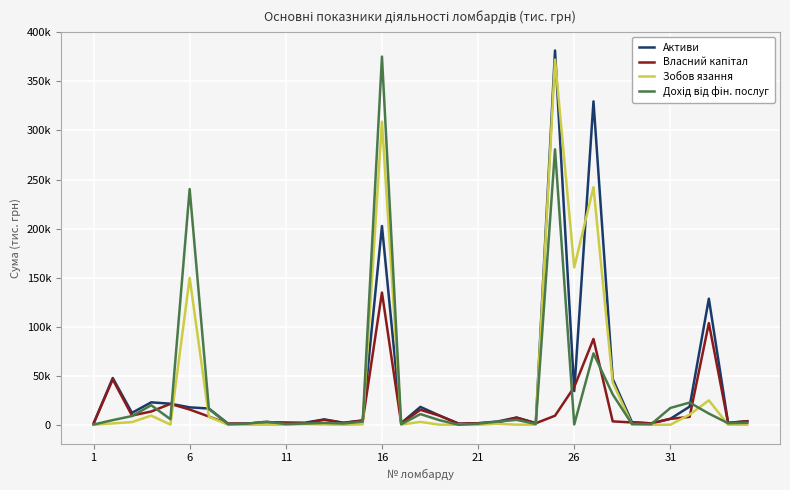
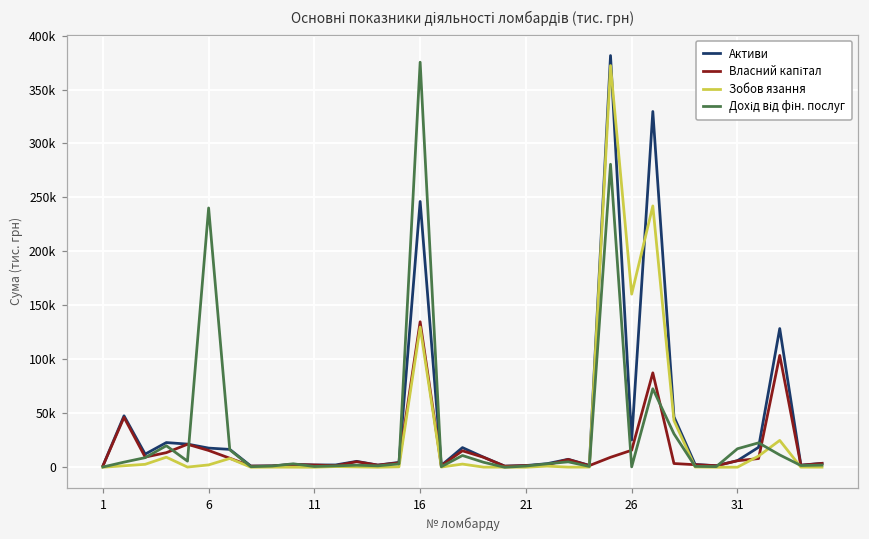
Зобов язання, 6: 150000 -> 0
Активи, 16: 200000 -> 250000
Зобов язання, 16: 310000 -> 130000
Активи, 26: 34000 -> 25000
Власний капітал, 26: 40000 -> 20000
